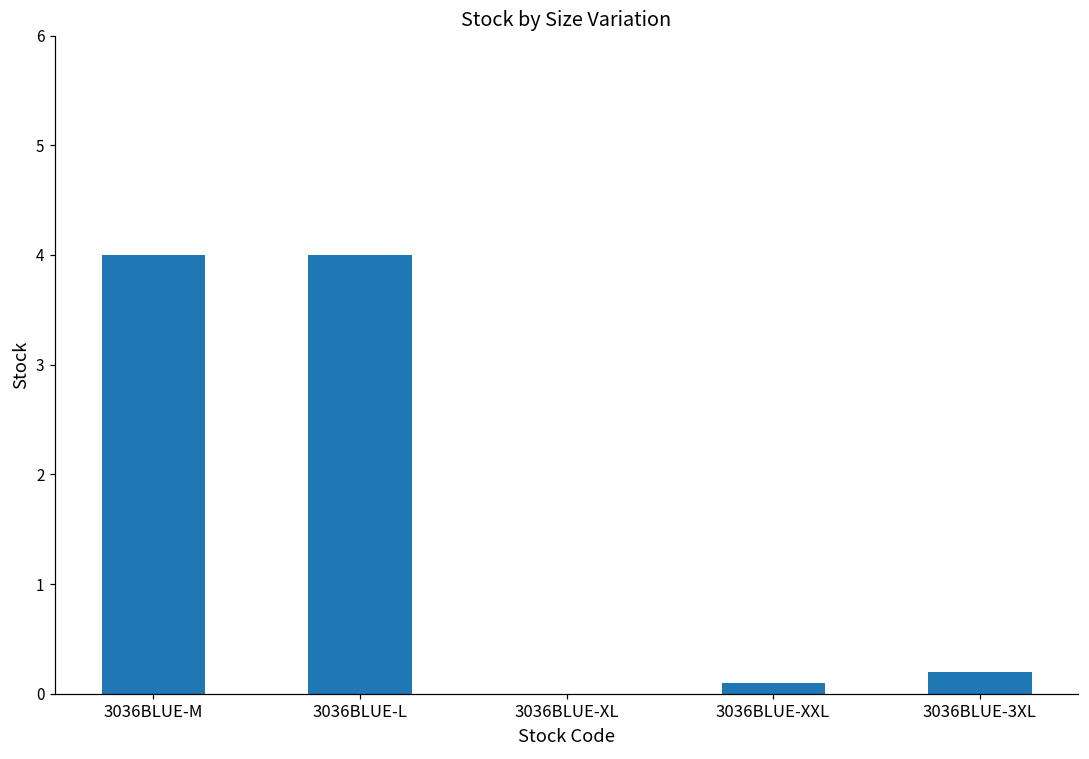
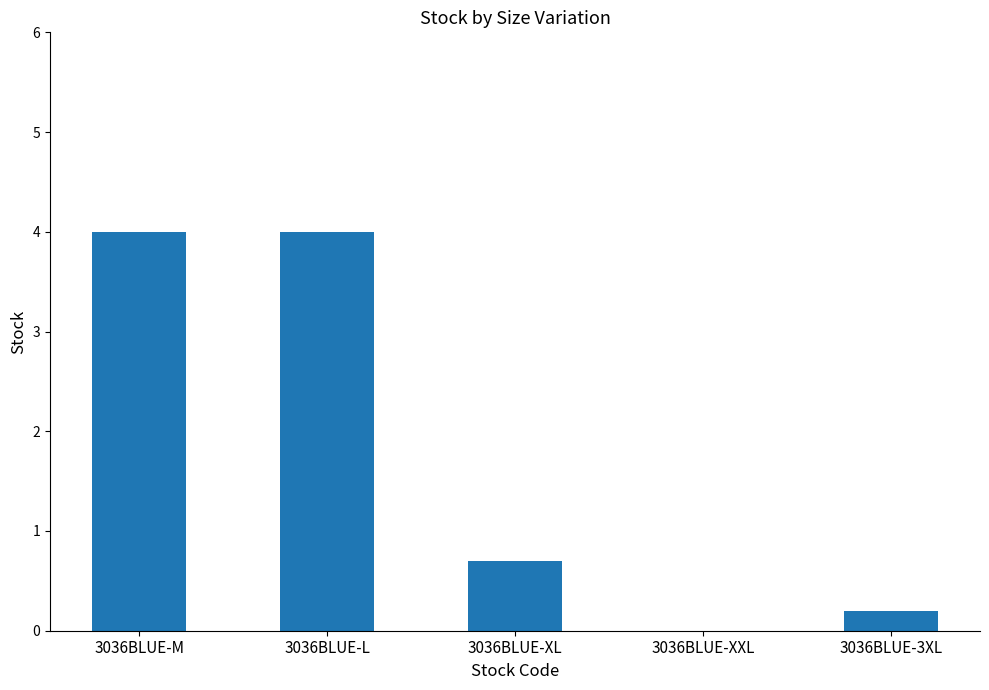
3036BLUE-XL: 0.0 -> 0.7
3036BLUE-XXL: 0.1 -> 0.0
